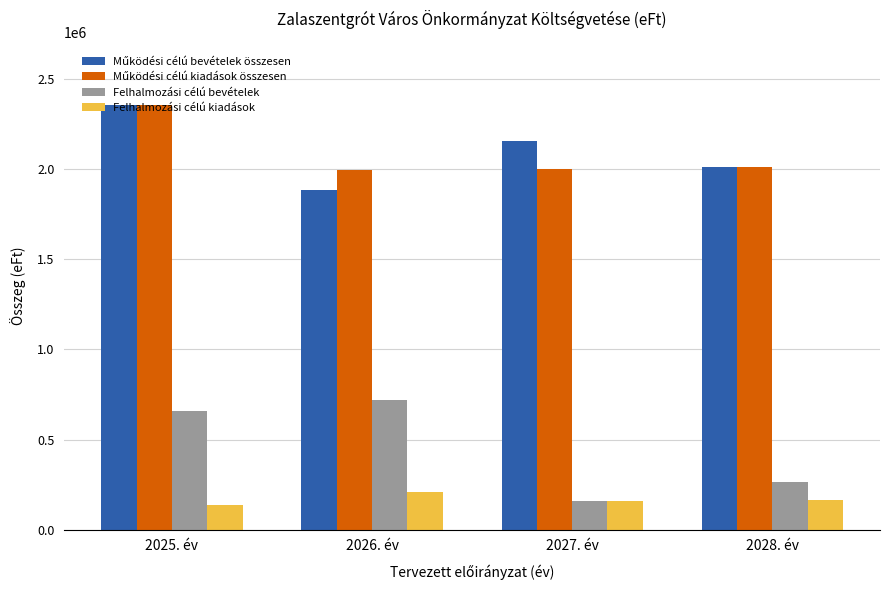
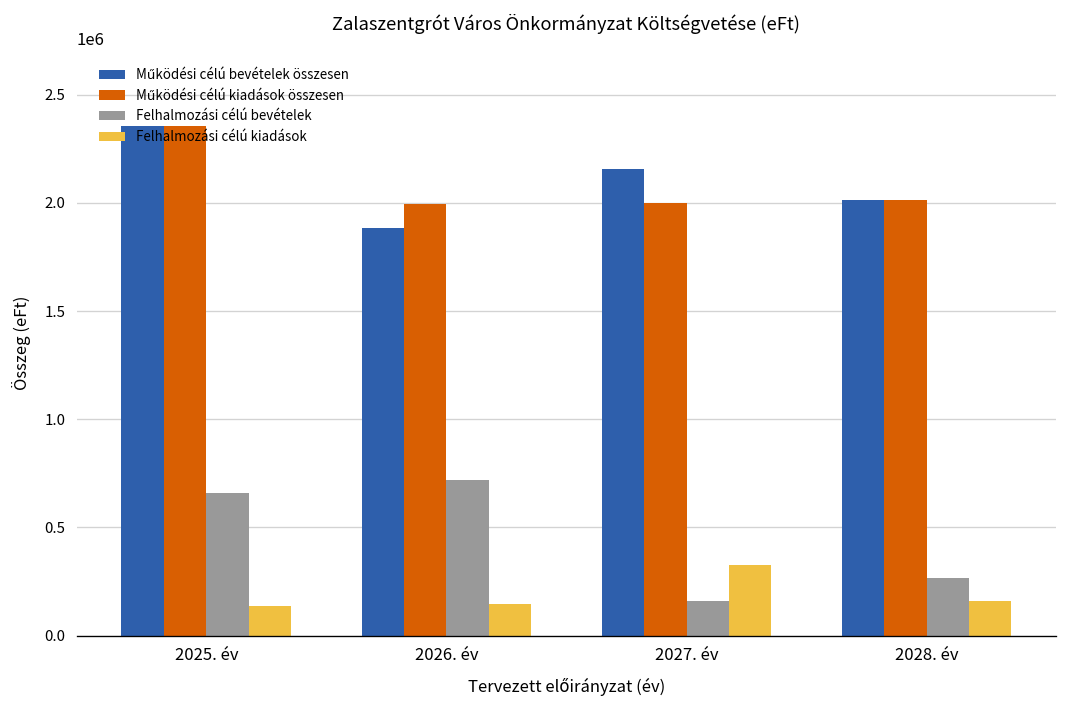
Felhalmozási célú kiadások, 2026. év: 210000 -> 140000
Felhalmozási célú kiadások, 2027. év: 160000 -> 330000
